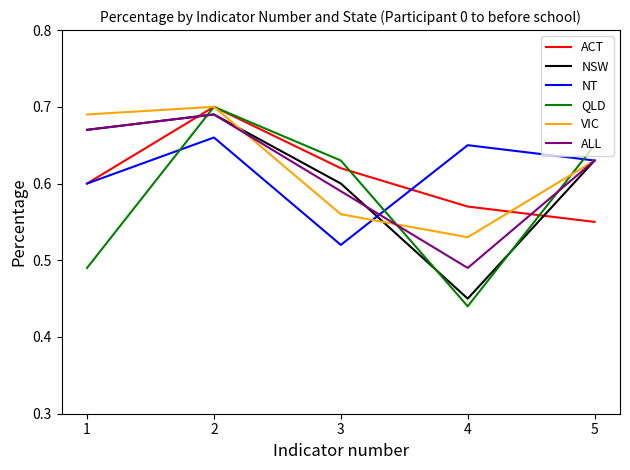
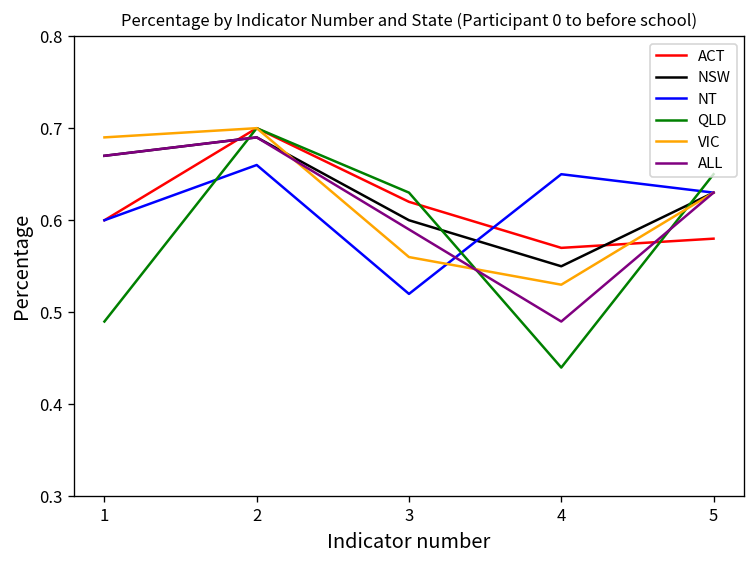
NSW, 4: 0.45 -> 0.55
ACT, 5: 0.55 -> 0.58
